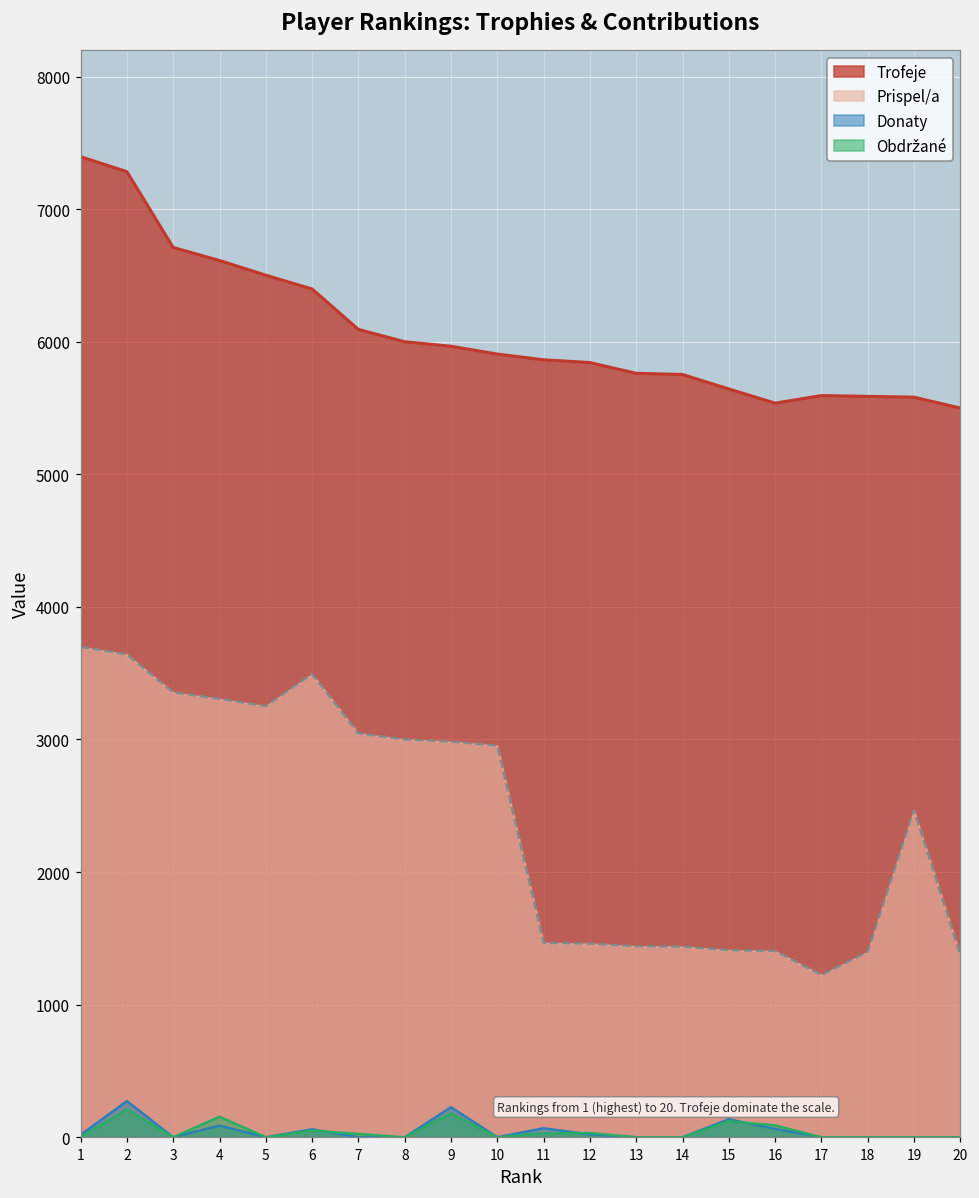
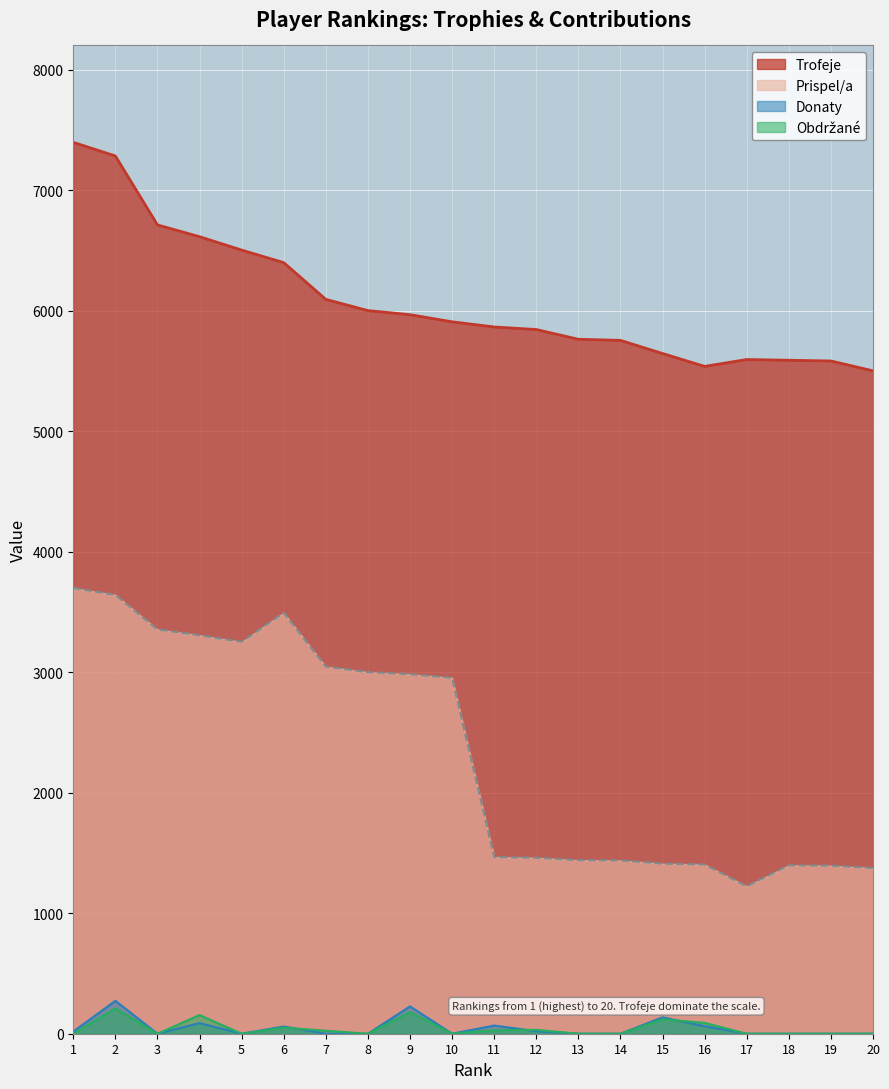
Prispel/a, 19: 2470 -> 1400
